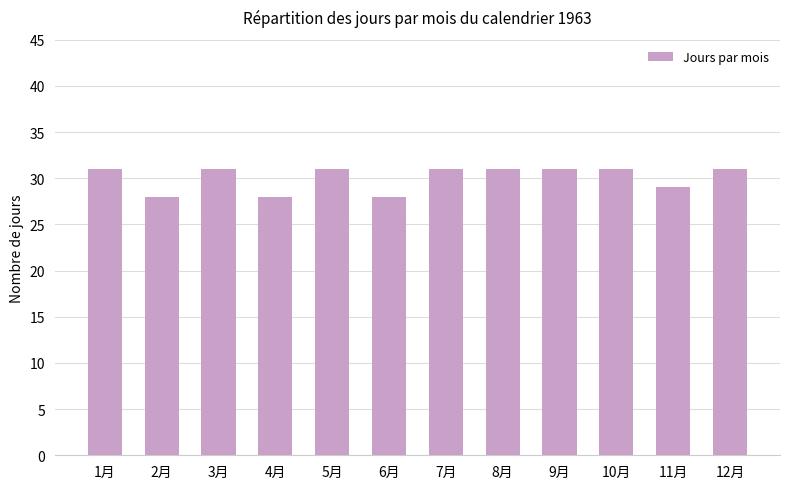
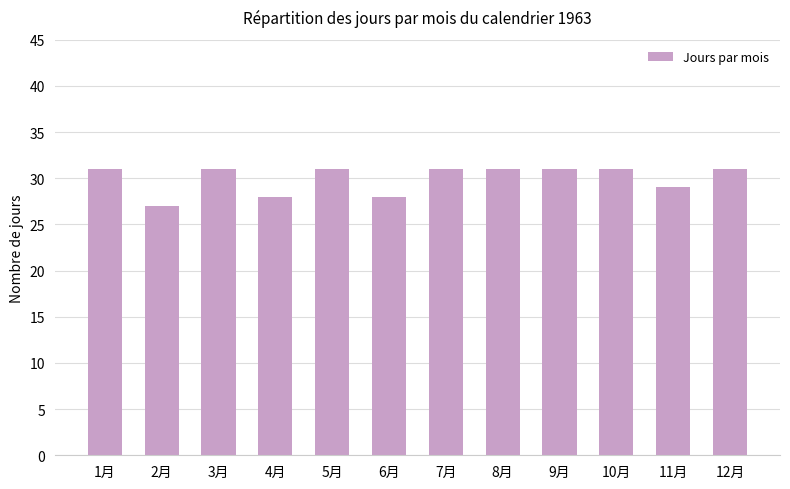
2月: 28 -> 27
